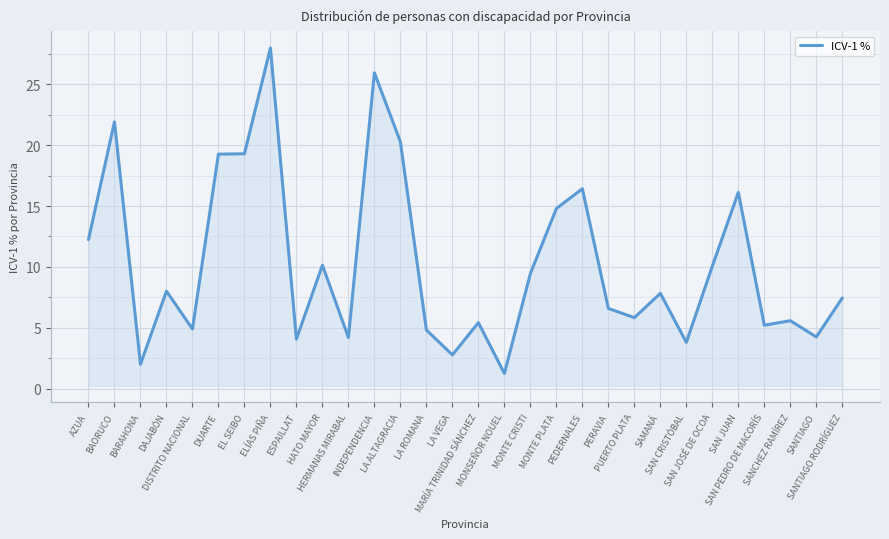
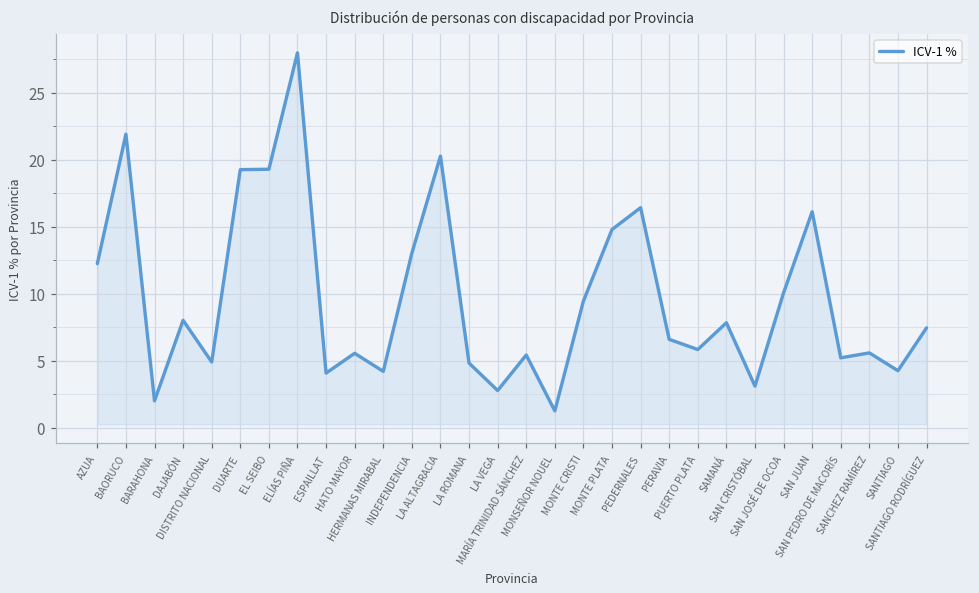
HATO MAYOR: 10.1 -> 5.6
INDEPENDENCIA: 25.9 -> 13.0
SAN CRISTÓBAL: 3.8 -> 3.1
